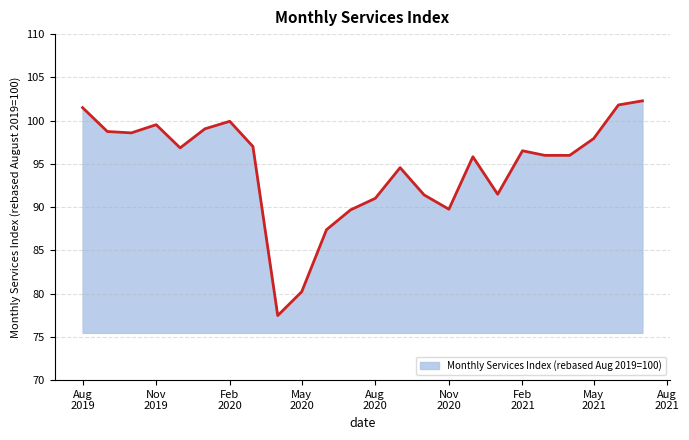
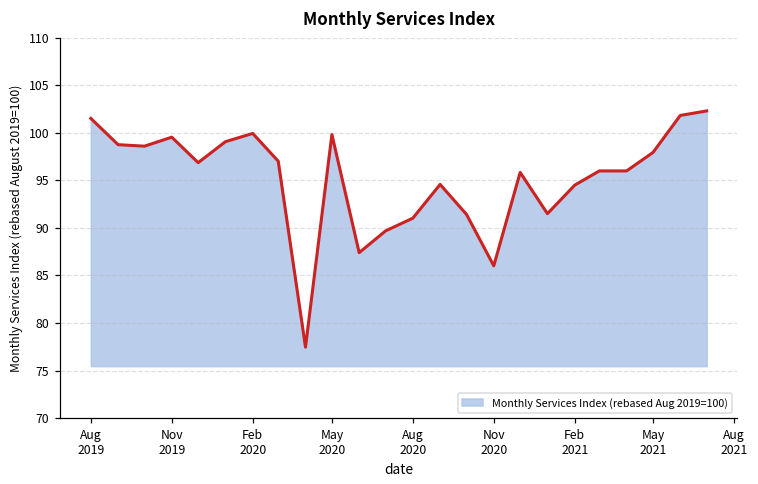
May 2020: 80 -> 100
Nov 2020: 90 -> 86
Feb 2021: 97 -> 94
